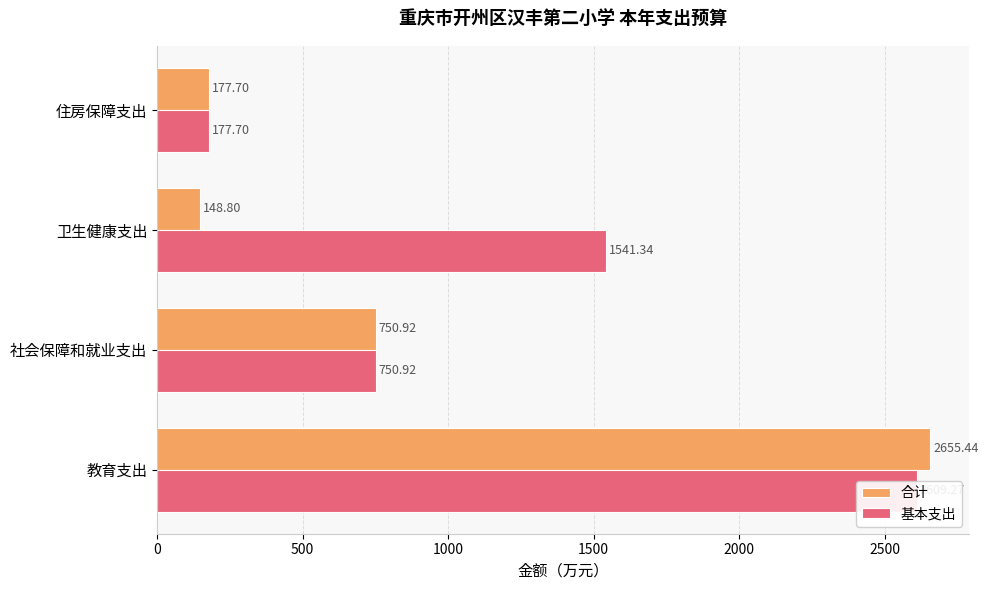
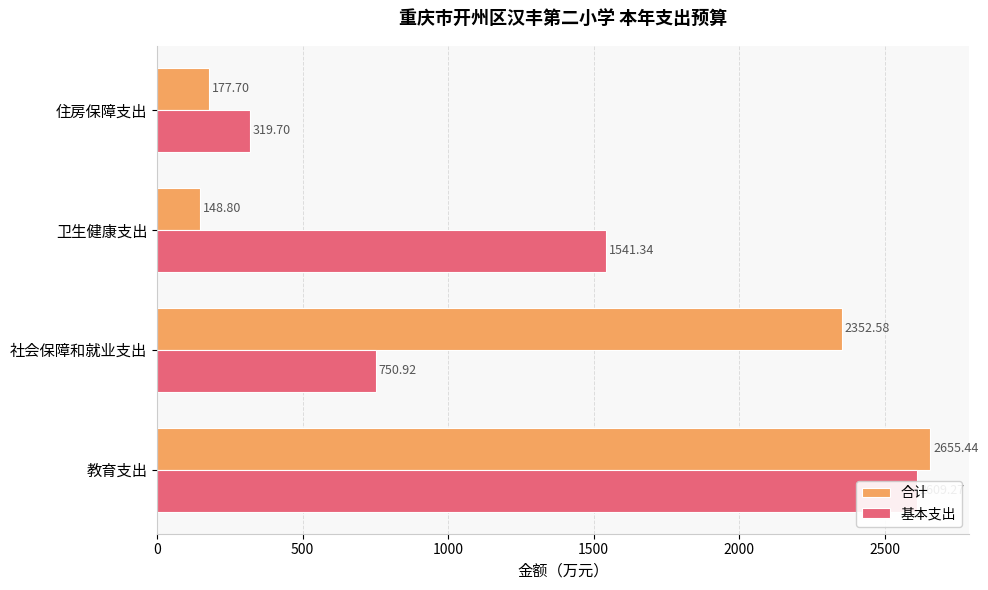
基本支出, 住房保障支出: 177.70 -> 319.70
合计, 社会保障和就业支出: 750.92 -> 2352.58
